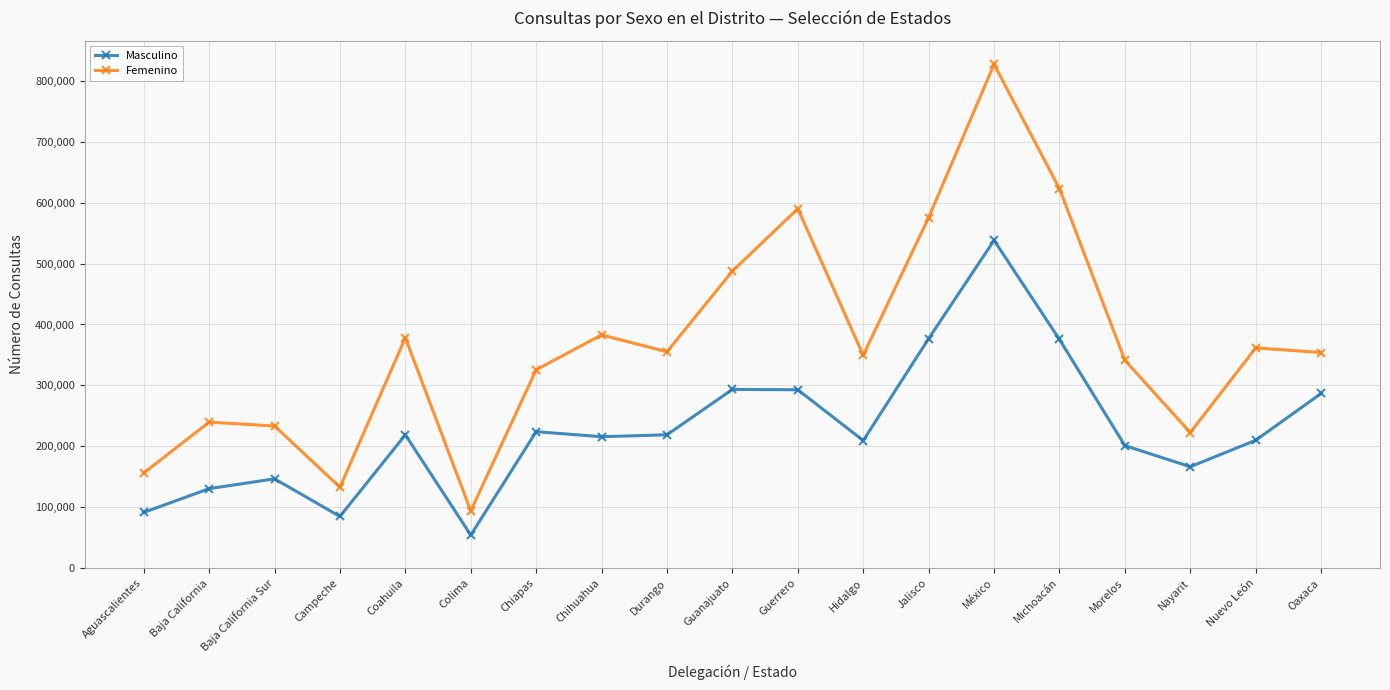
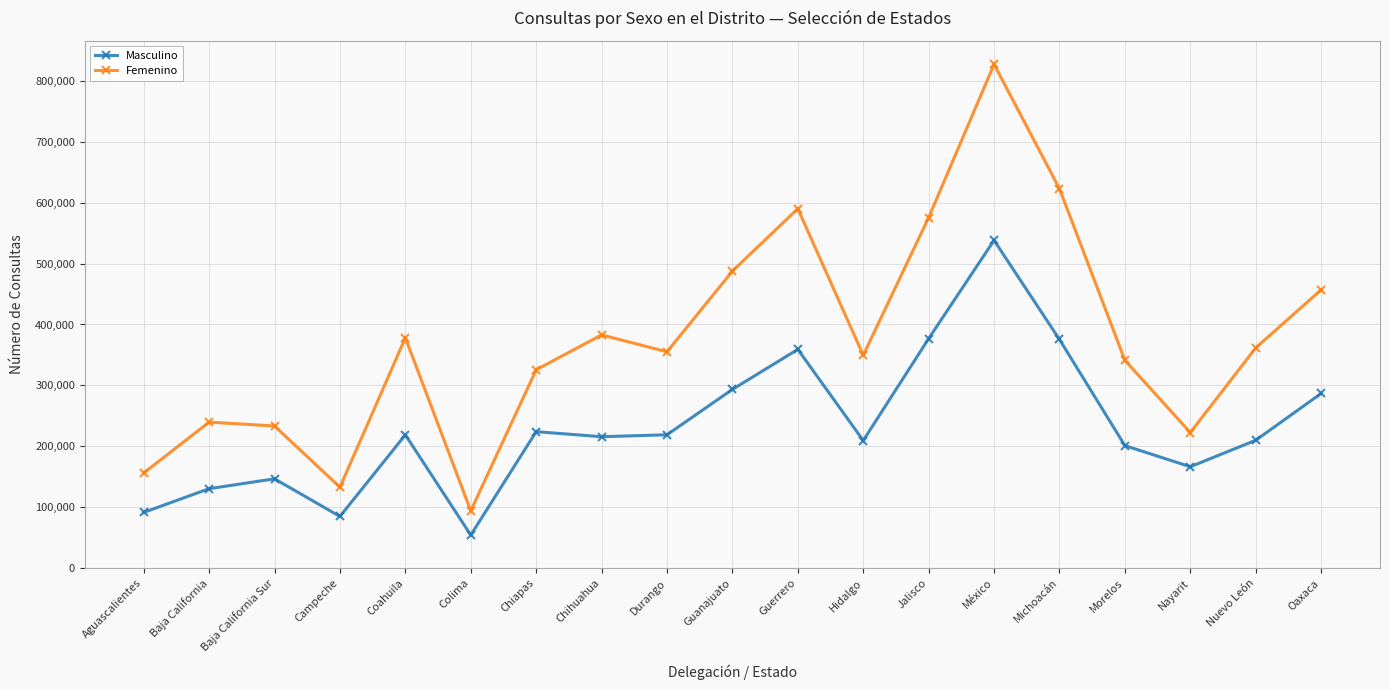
Masculino, Guerrero: 290,000 -> 360,000
Femenino, Oaxaca: 350,000 -> 460,000
